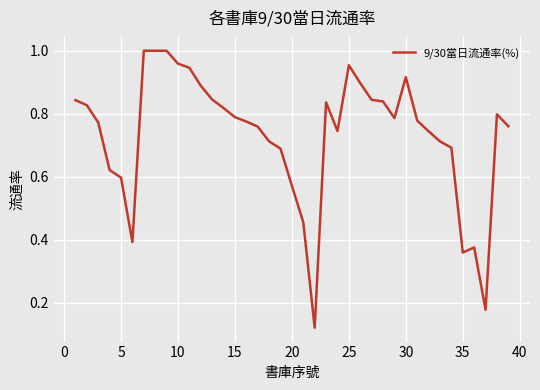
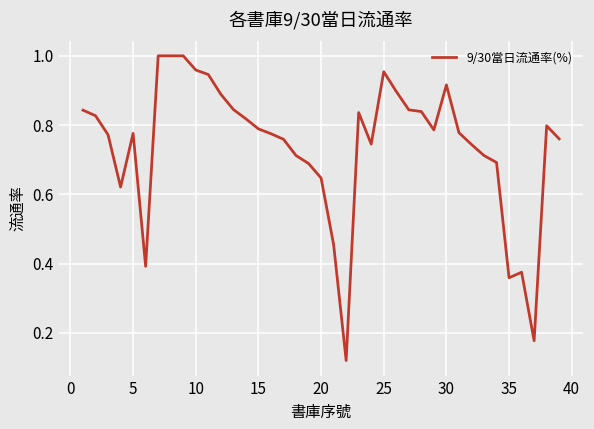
5: 0.60 -> 0.78
20: 0.57 -> 0.65
